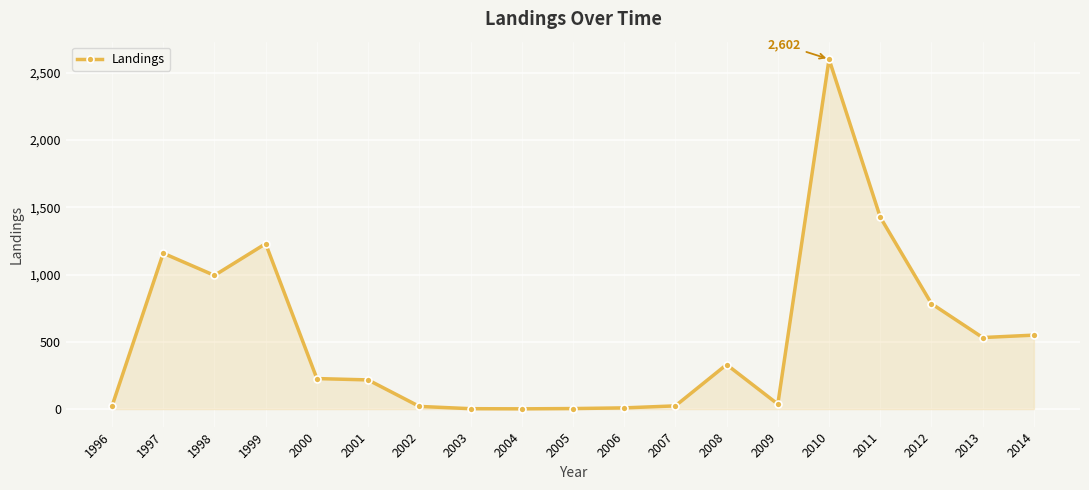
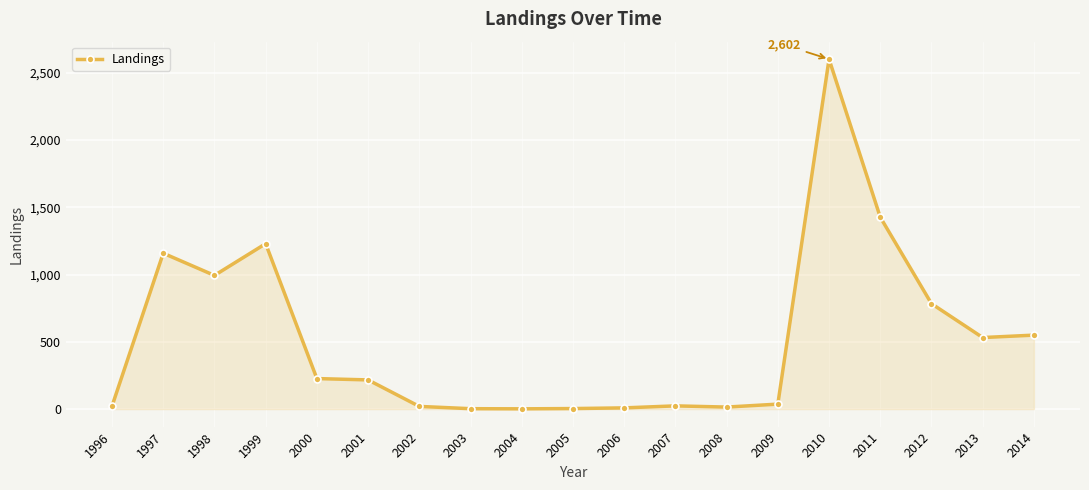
2008: 330 -> 20
